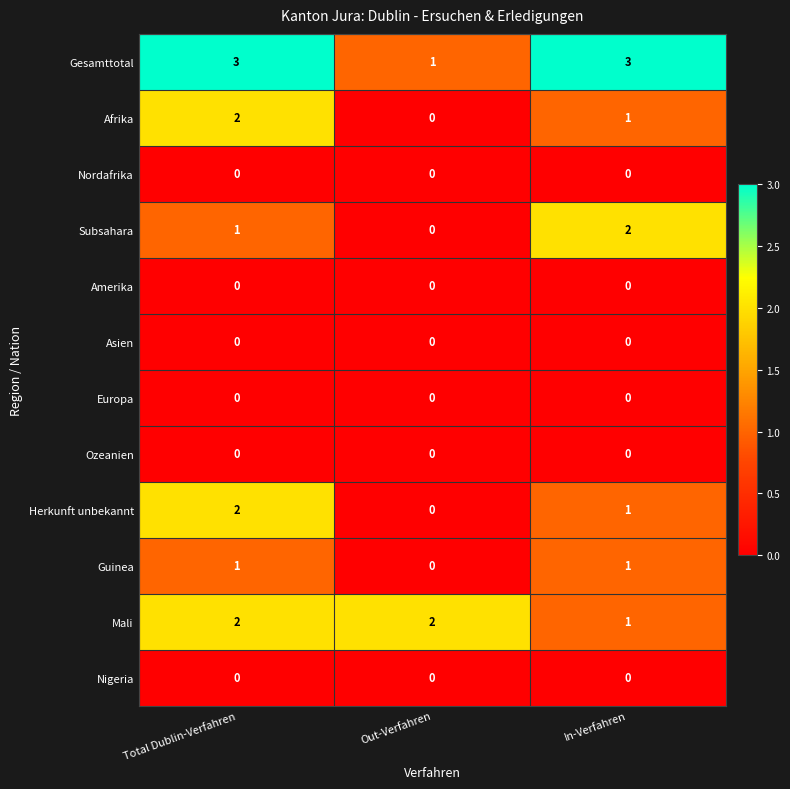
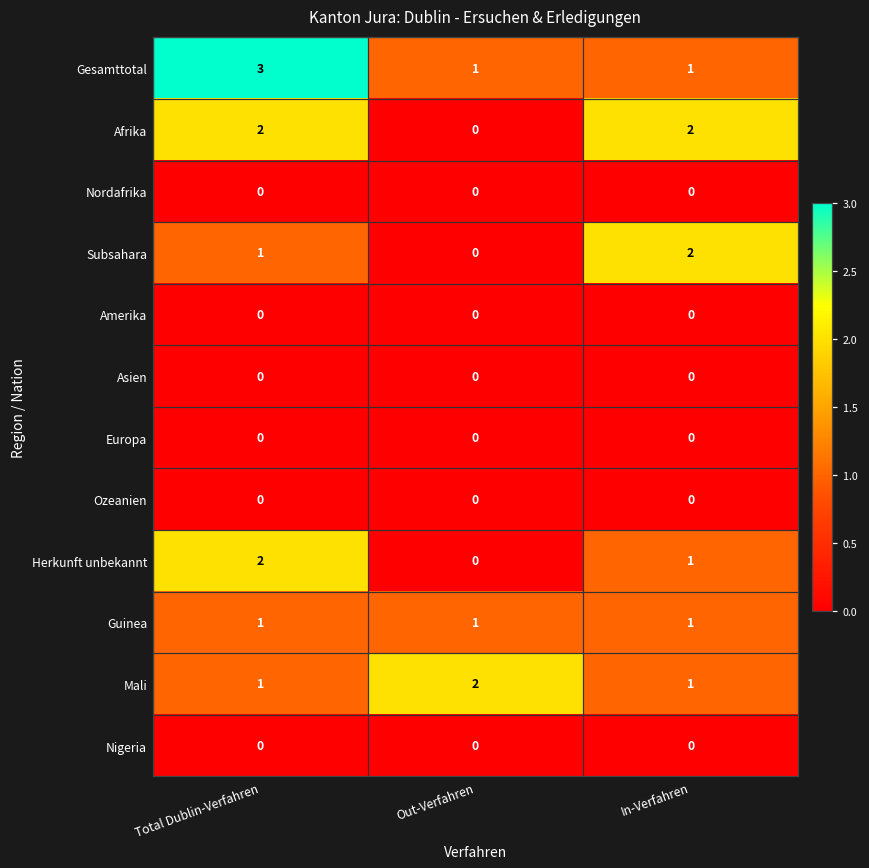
Gesamttotal, In-Verfahren: 3 -> 1
Afrika, In-Verfahren: 1 -> 2
Guinea, Out-Verfahren: 0 -> 1
Mali, Total Dublin-Verfahren: 2 -> 1
